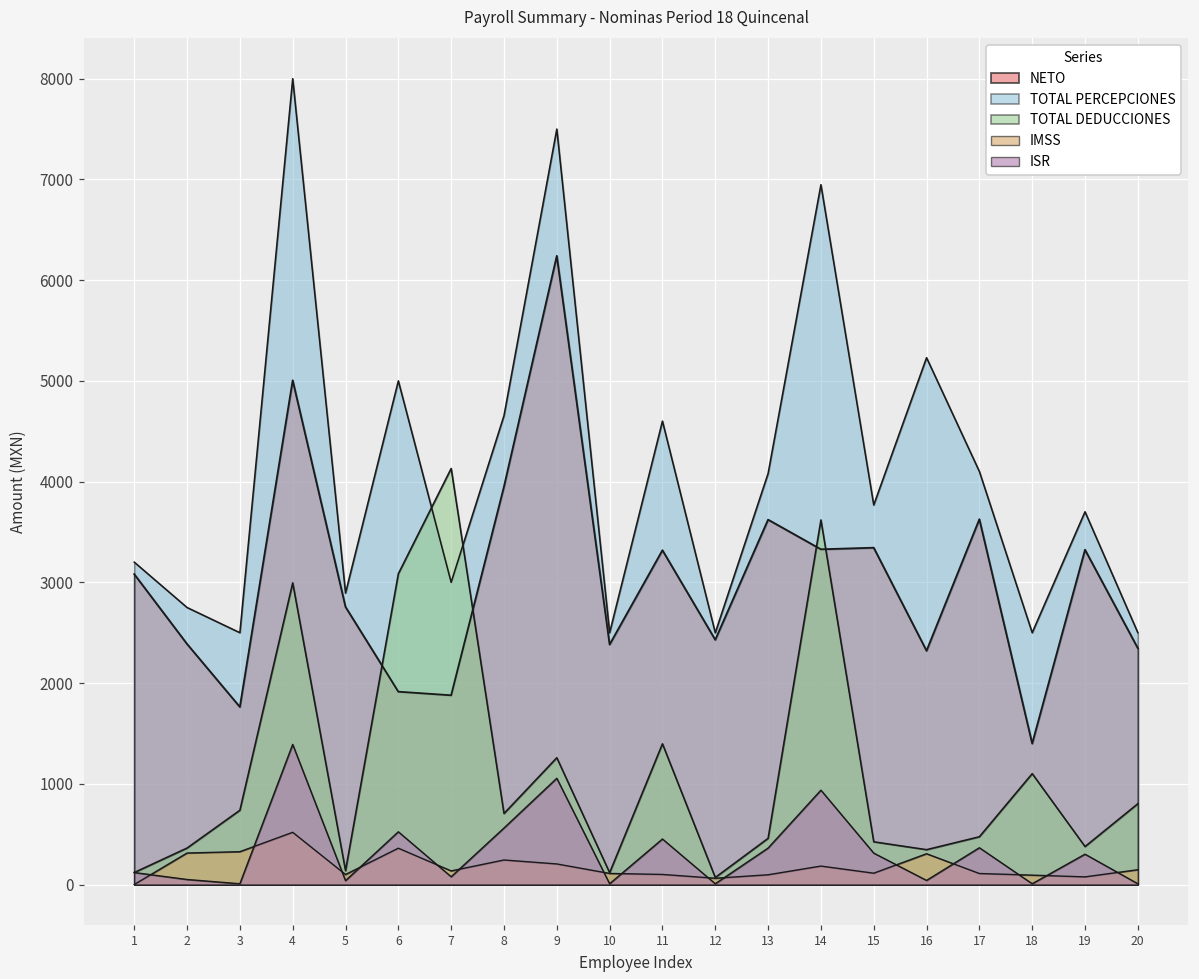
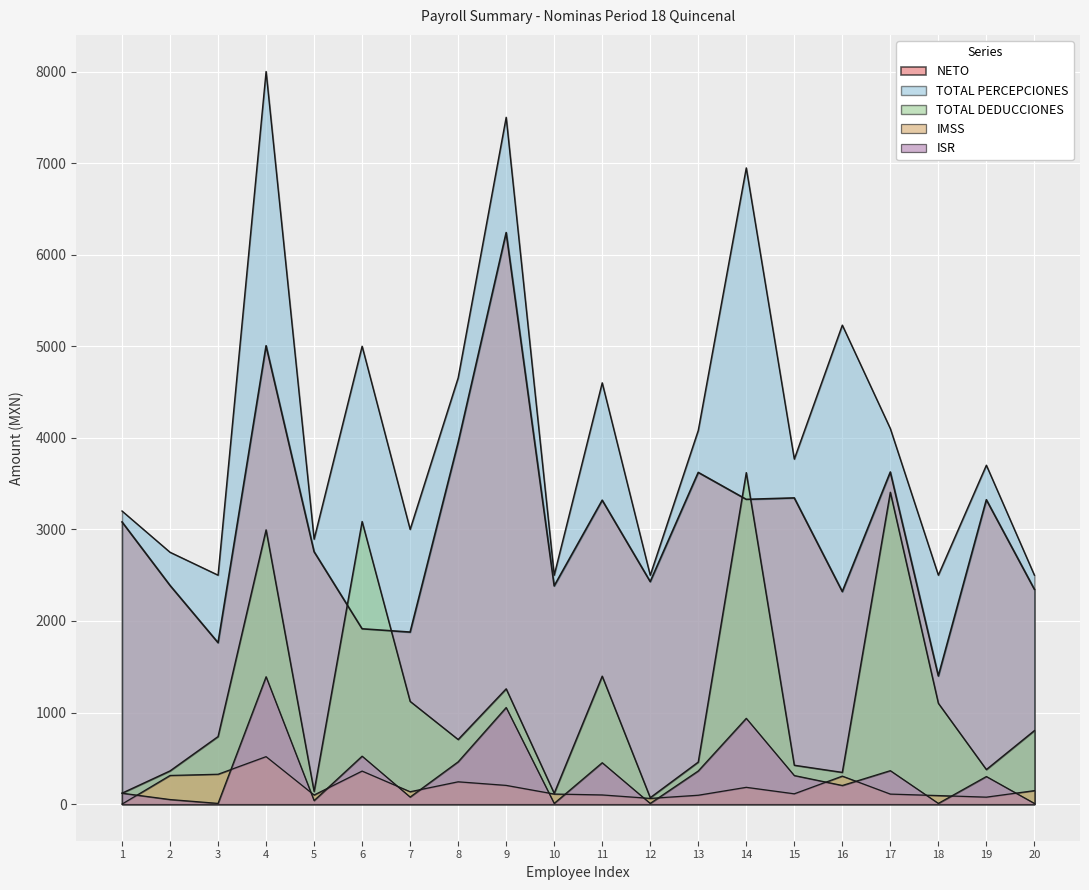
TOTAL DEDUCCIONES, 7: 4100 -> 1100
ISR, 8: 600 -> 500
ISR, 16: 0 -> 200
TOTAL DEDUCCIONES, 17: 500 -> 3400
